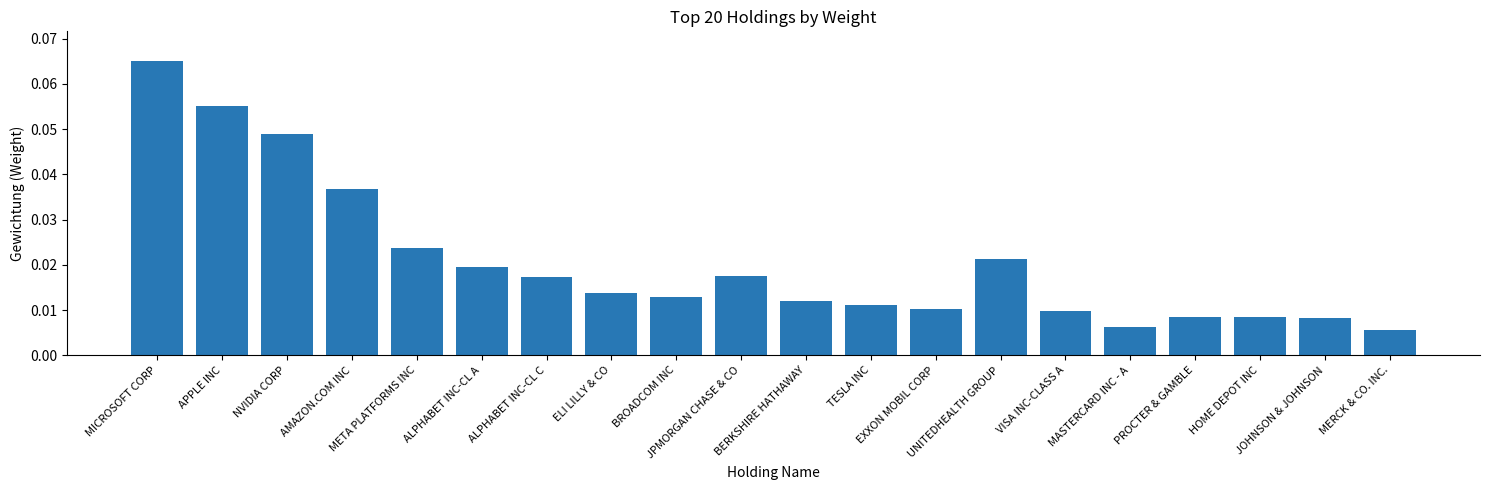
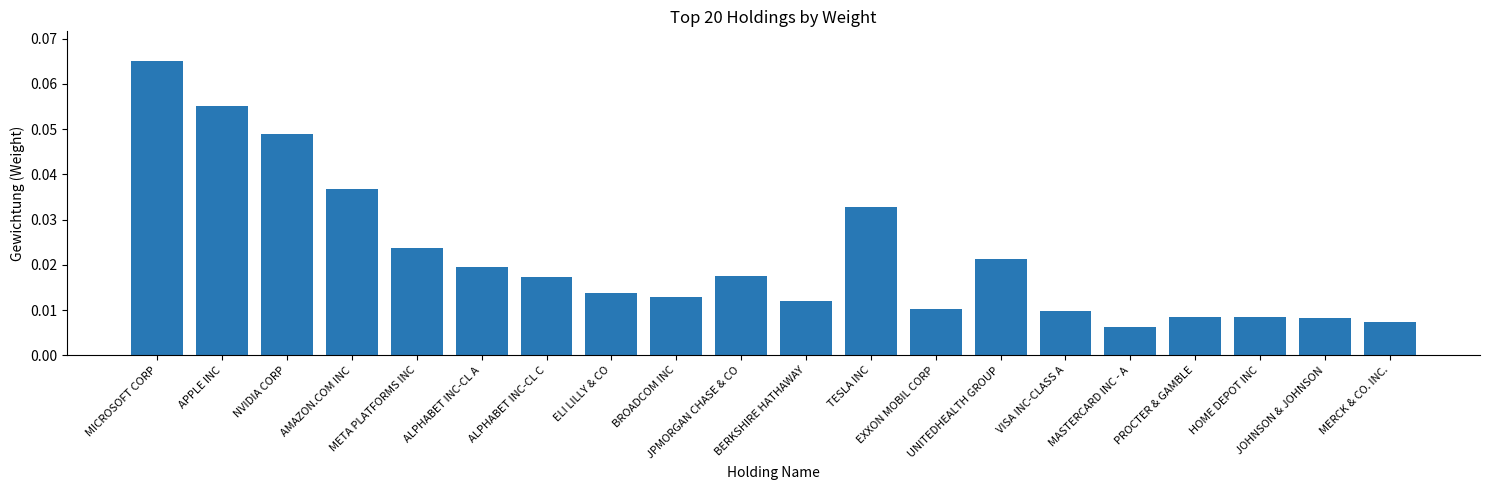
TESLA INC: 0.011 -> 0.033
MERCK & CO. INC.: 0.006 -> 0.007
